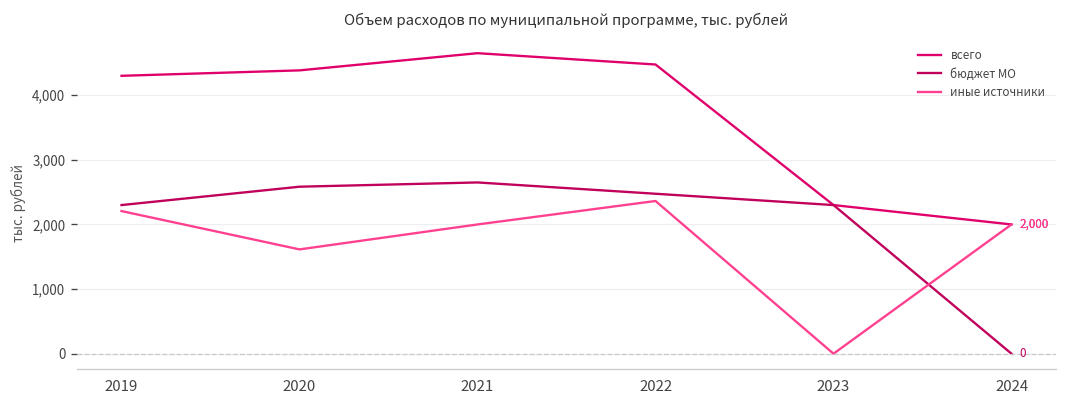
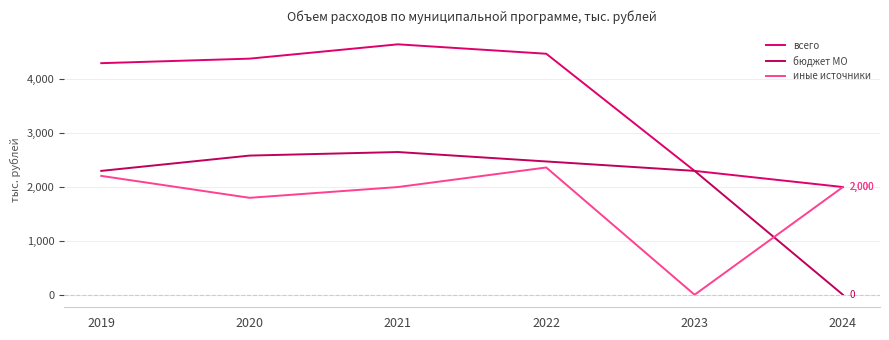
иные источники, 2020: 1,600 -> 1,800
